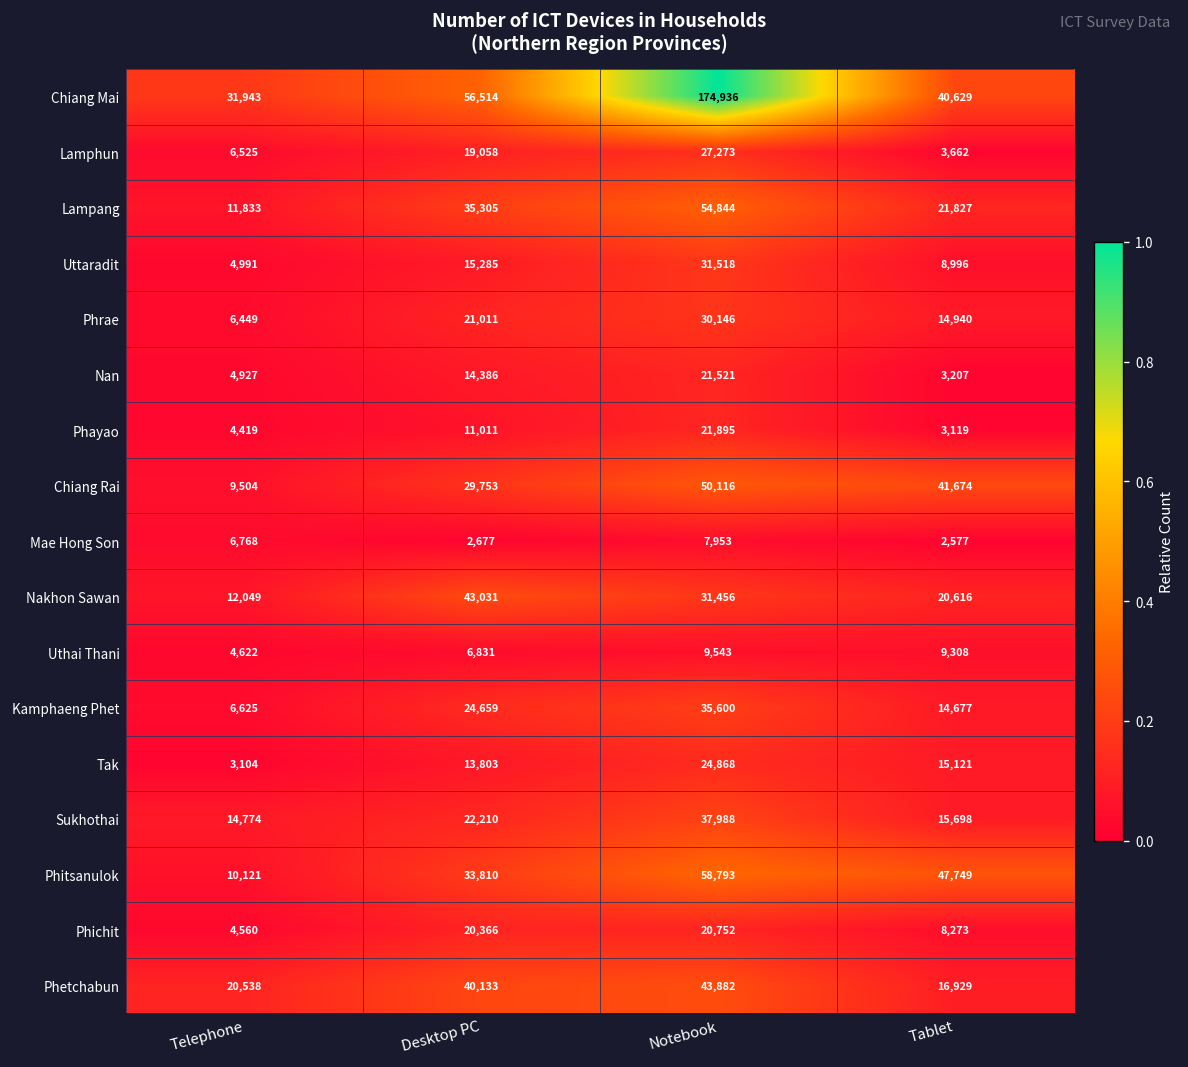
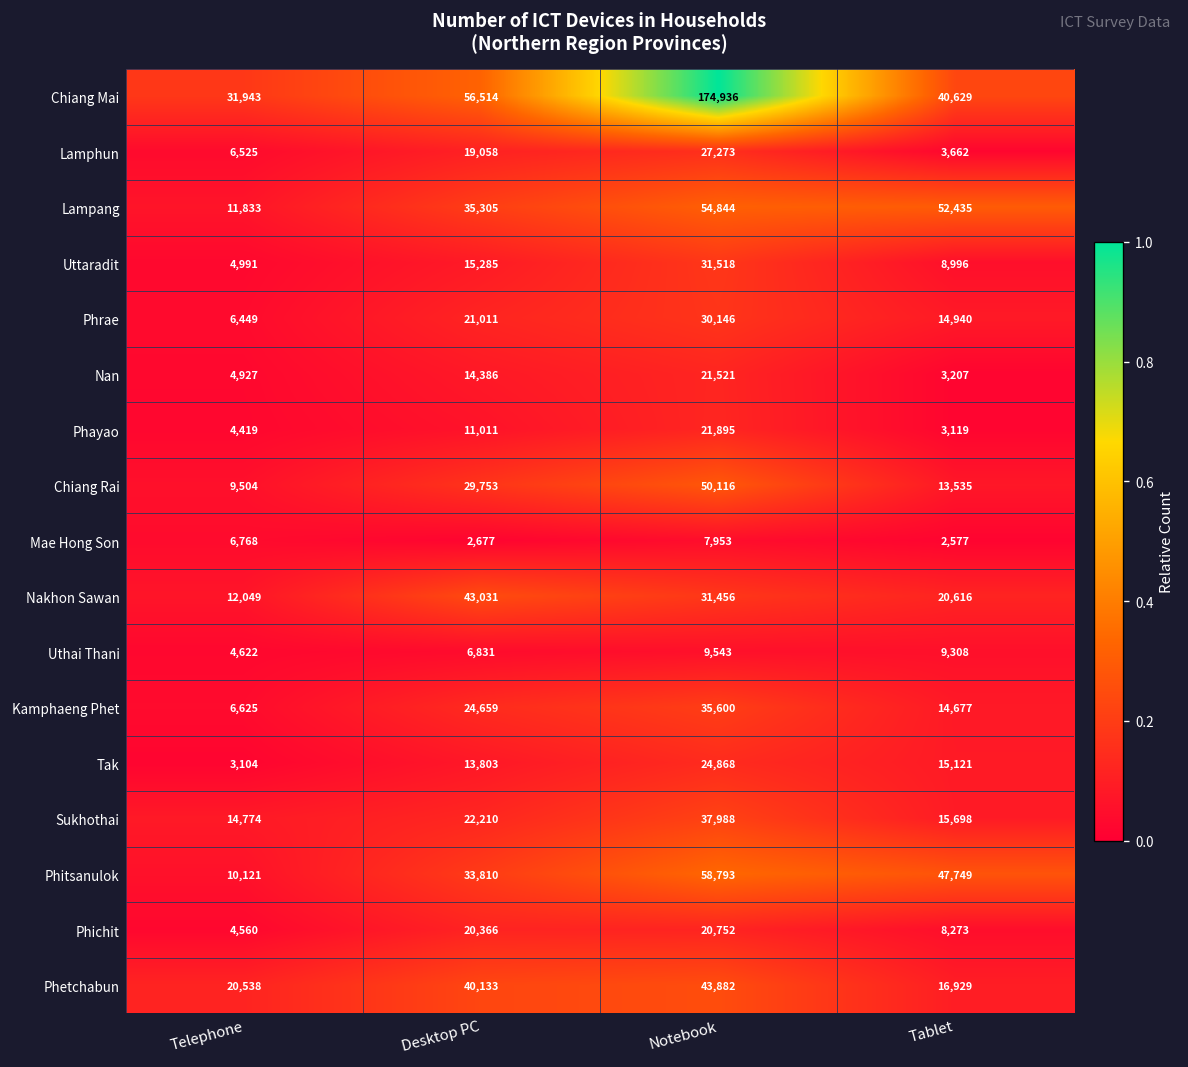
Lampang, Tablet: 21,827 -> 52,435
Chiang Rai, Tablet: 41,674 -> 13,535
